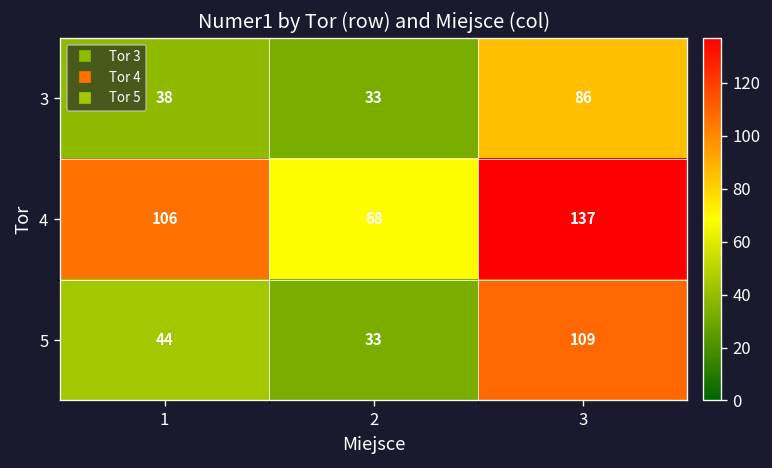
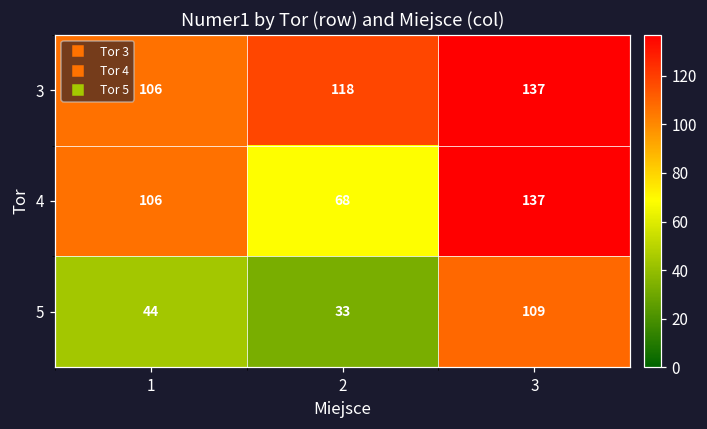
3, 1: 38 -> 106
3, 2: 33 -> 118
3, 3: 86 -> 137
